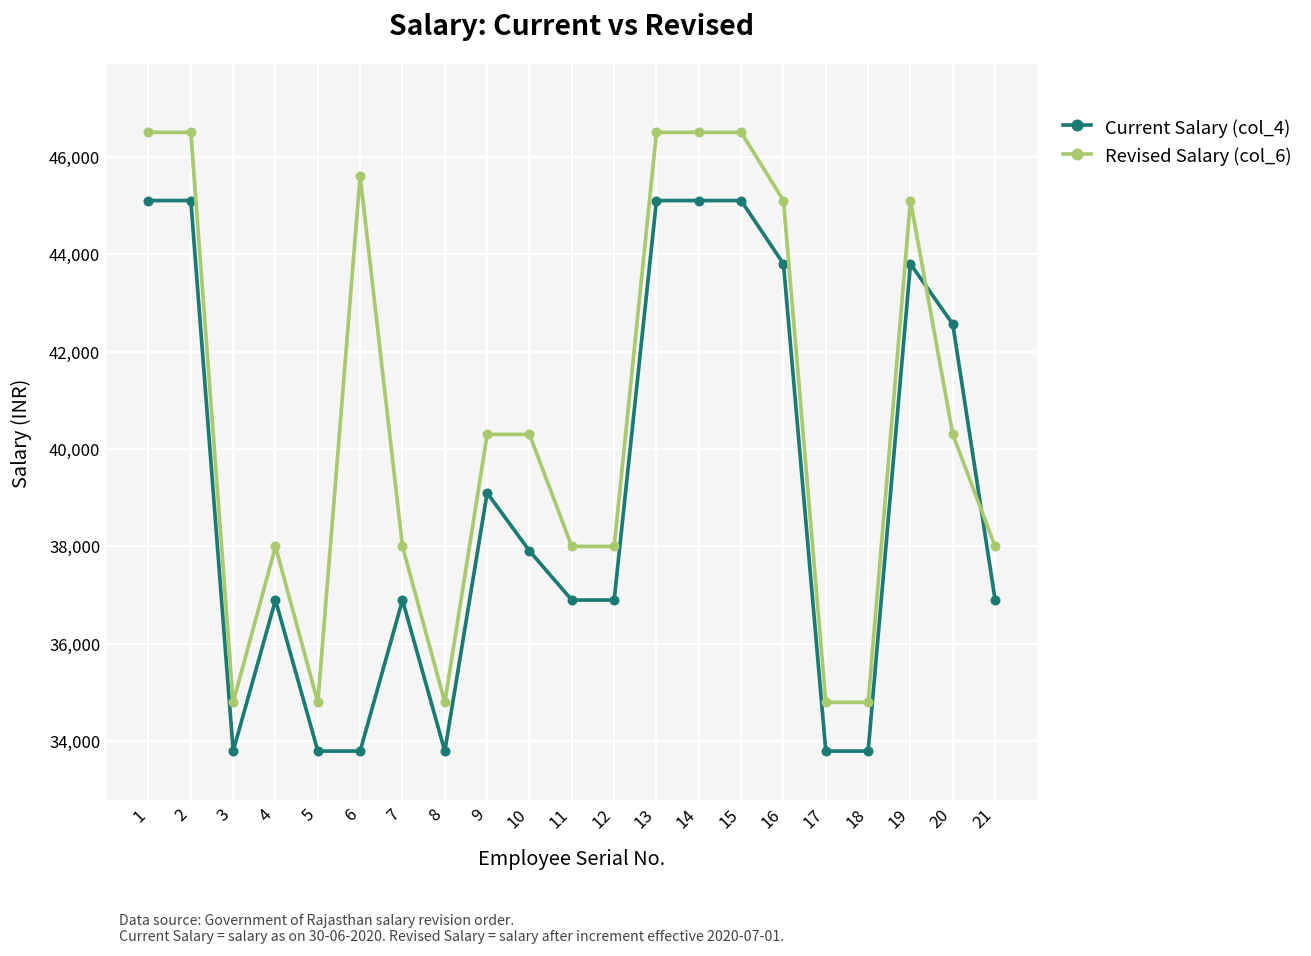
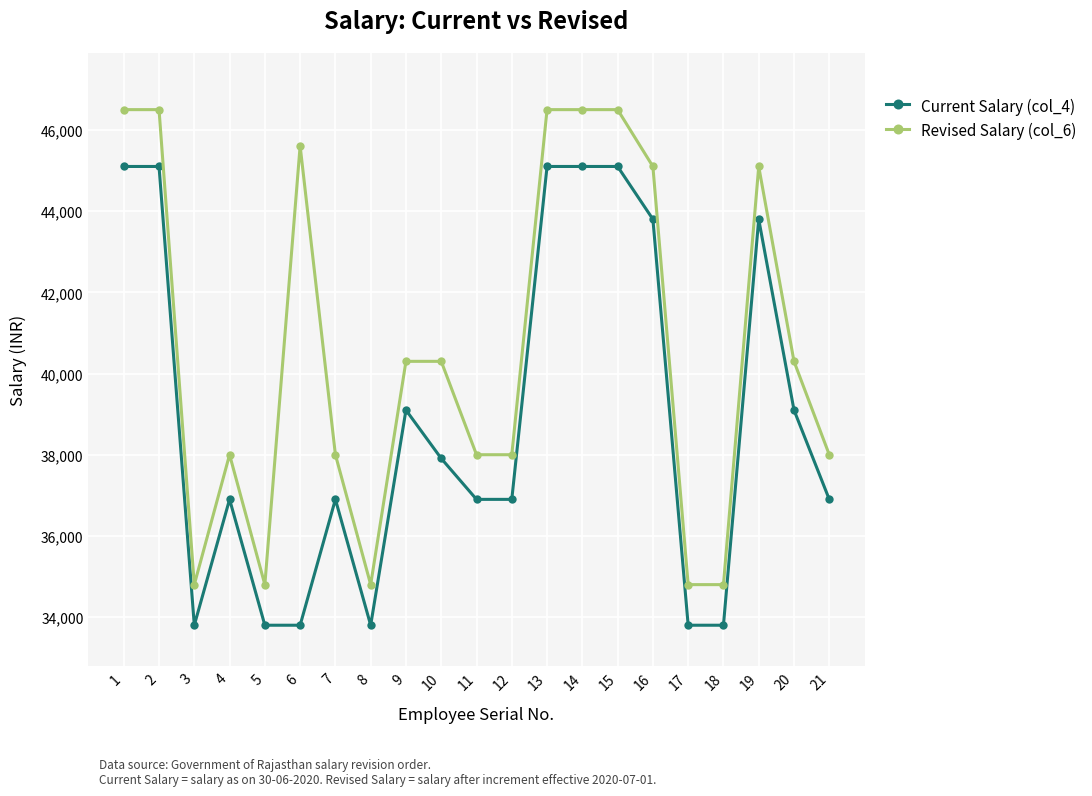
Current Salary (col_4), 20: 42,600 -> 39,100
